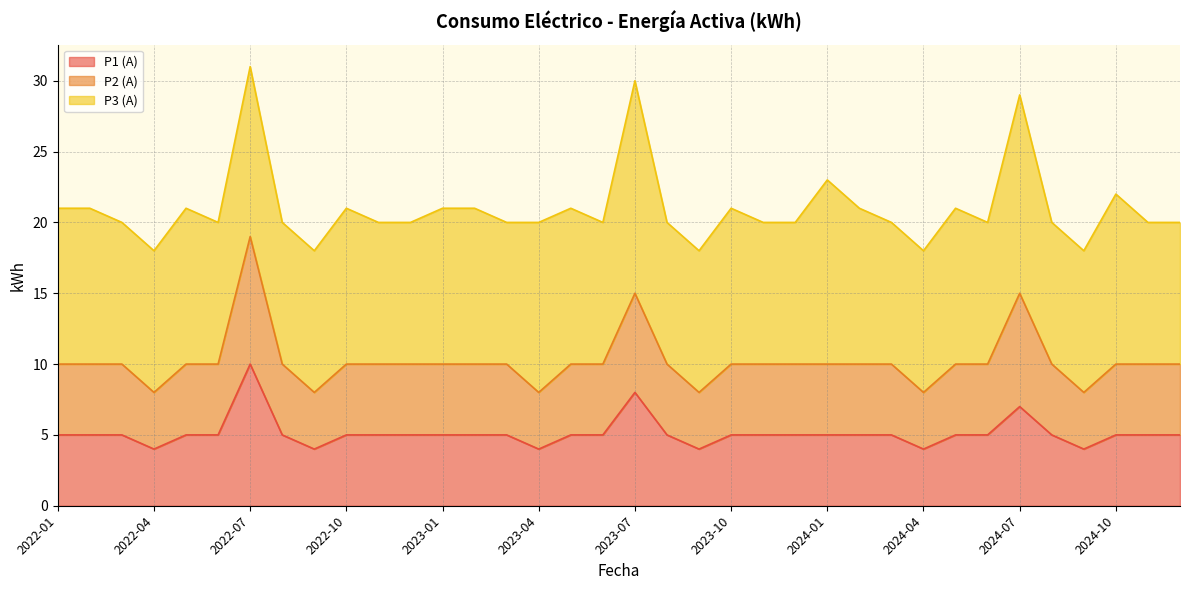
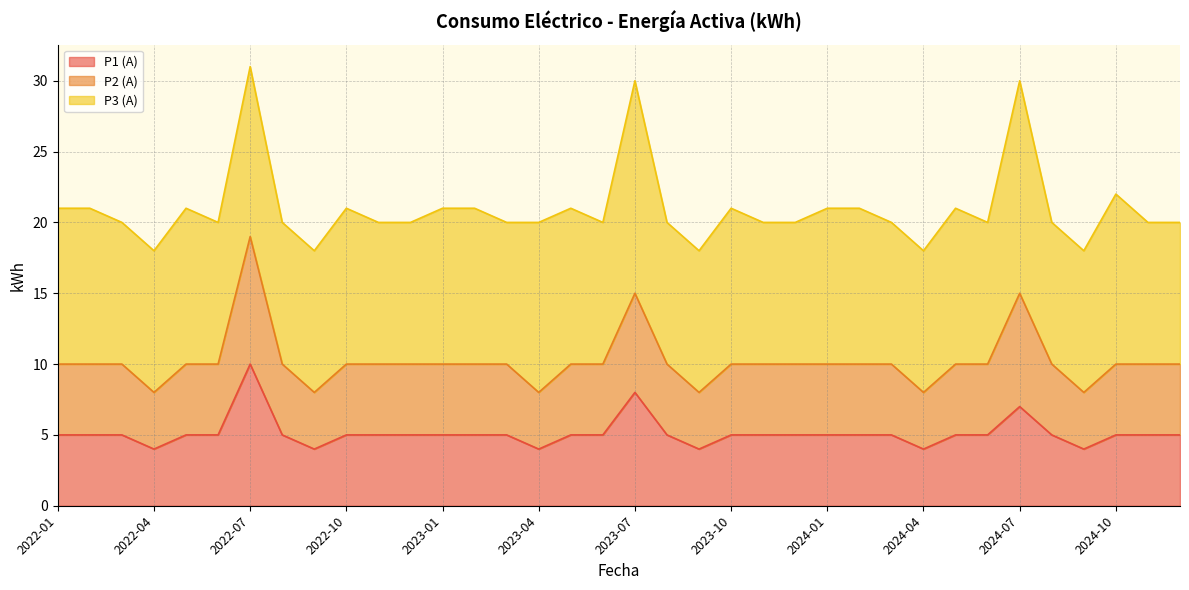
P3 (A), 2024-01: 13 -> 11
P3 (A), 2024-07: 14 -> 15
